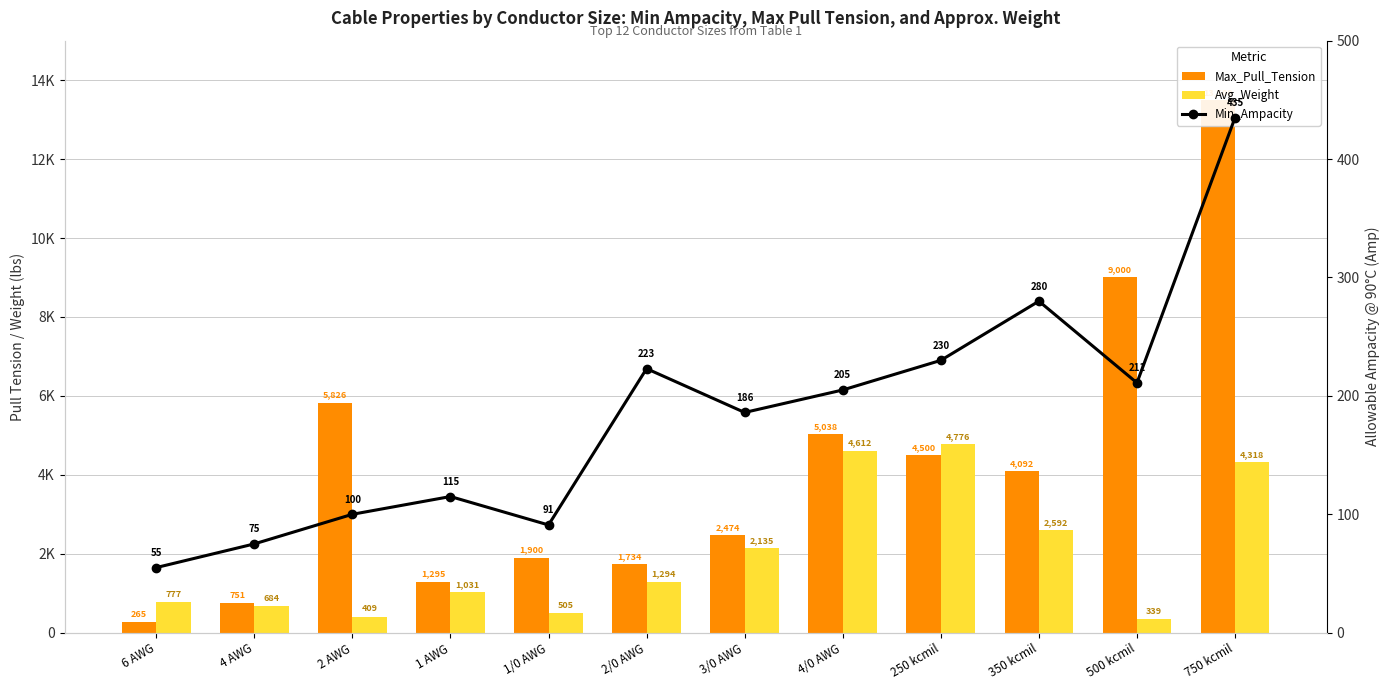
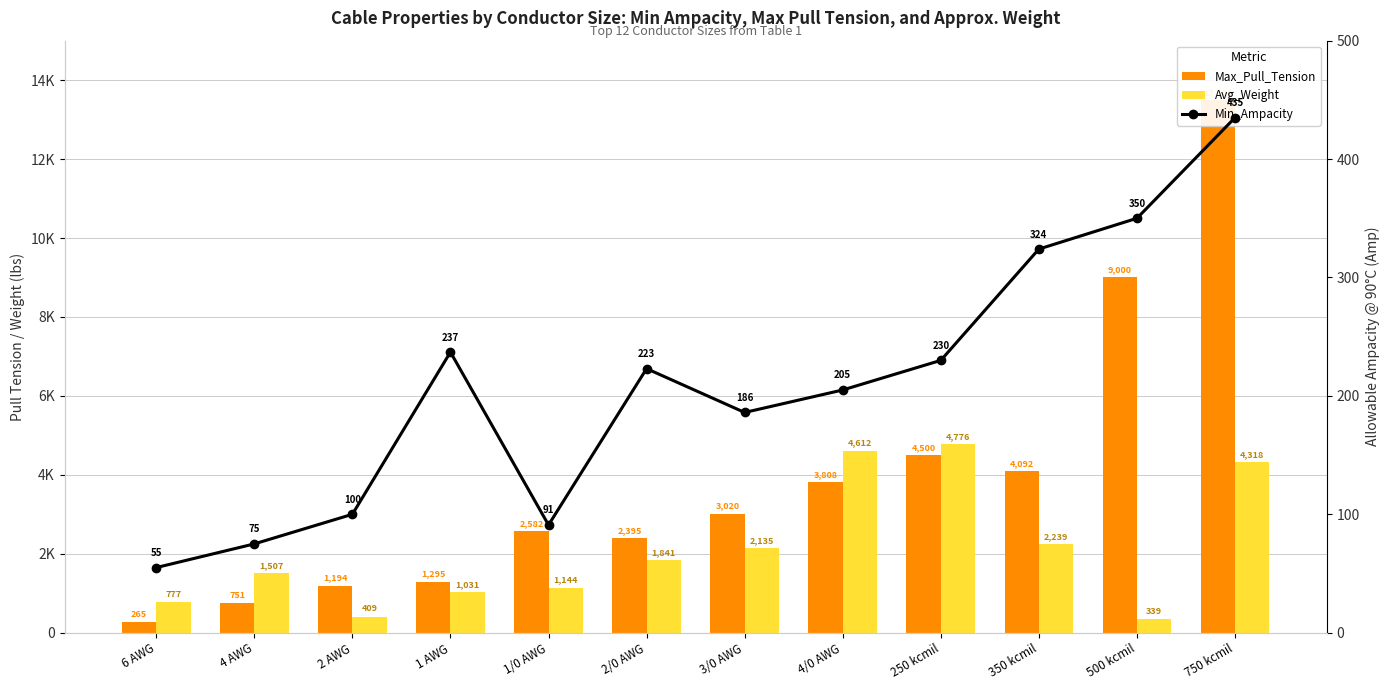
Avg_Weight, 4 AWG: 684 -> 1,507
Max_Pull_Tension, 2 AWG: 5,826 -> 1,194
Max_Pull_Tension, 1/0 AWG: 1,900 -> 2,582
Avg_Weight, 1/0 AWG: 505 -> 1,144
Max_Pull_Tension, 2/0 AWG: 1,734 -> 2,395
Avg_Weight, 2/0 AWG: 1,294 -> 1,841
Max_Pull_Tension, 3/0 AWG: 2,474 -> 3,020
Max_Pull_Tension, 4/0 AWG: 5,038 -> 3,808
Avg_Weight, 350 kcmil: 2,592 -> 2,239
Min_Ampacity, 1 AWG: 115 -> 237
Min_Ampacity, 350 kcmil: 280 -> 324
Min_Ampacity, 500 kcmil: 211 -> 350
